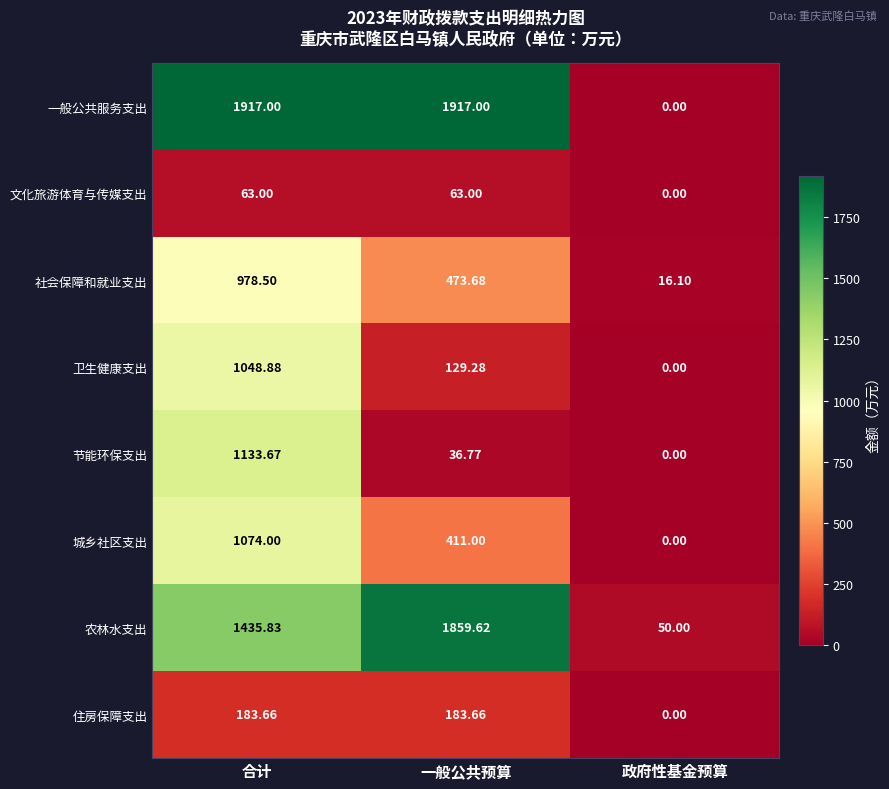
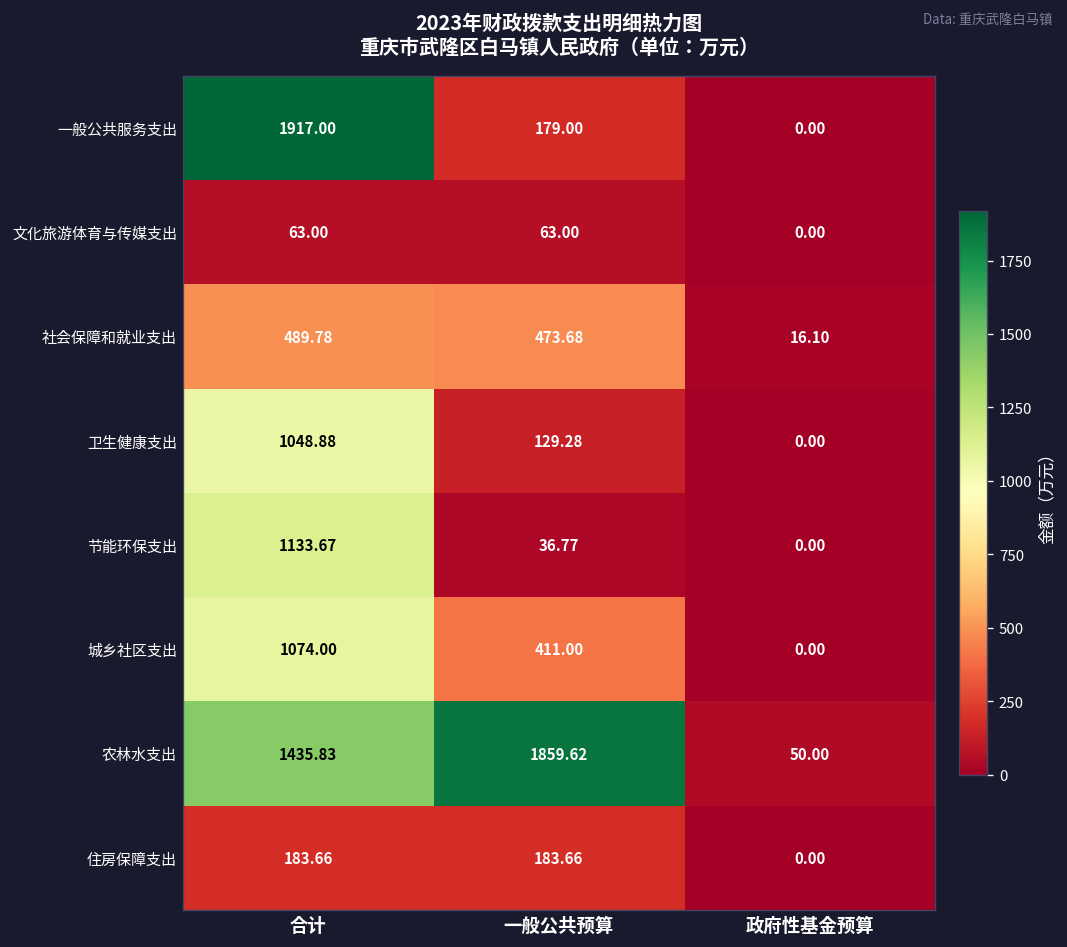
一般公共服务支出, 一般公共预算: 1917.00 -> 179.00
社会保障和就业支出, 合计: 978.50 -> 489.78
